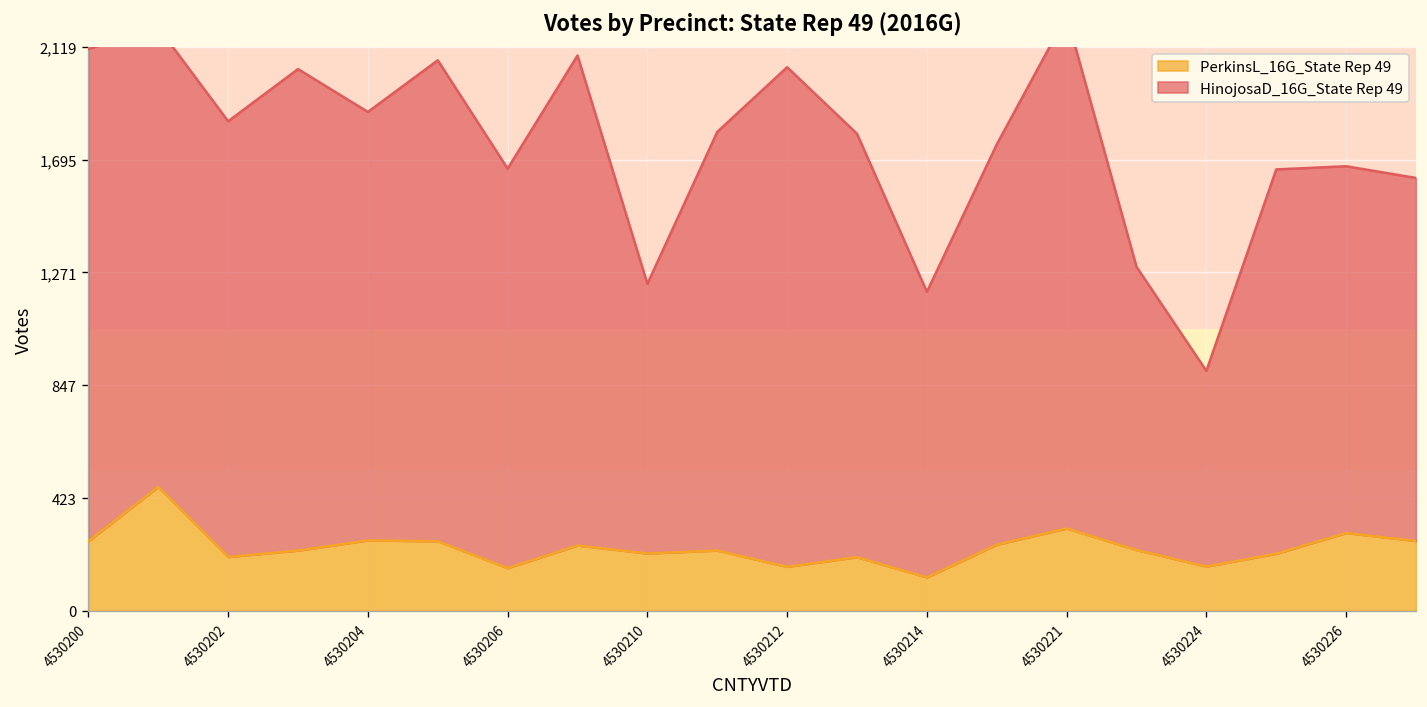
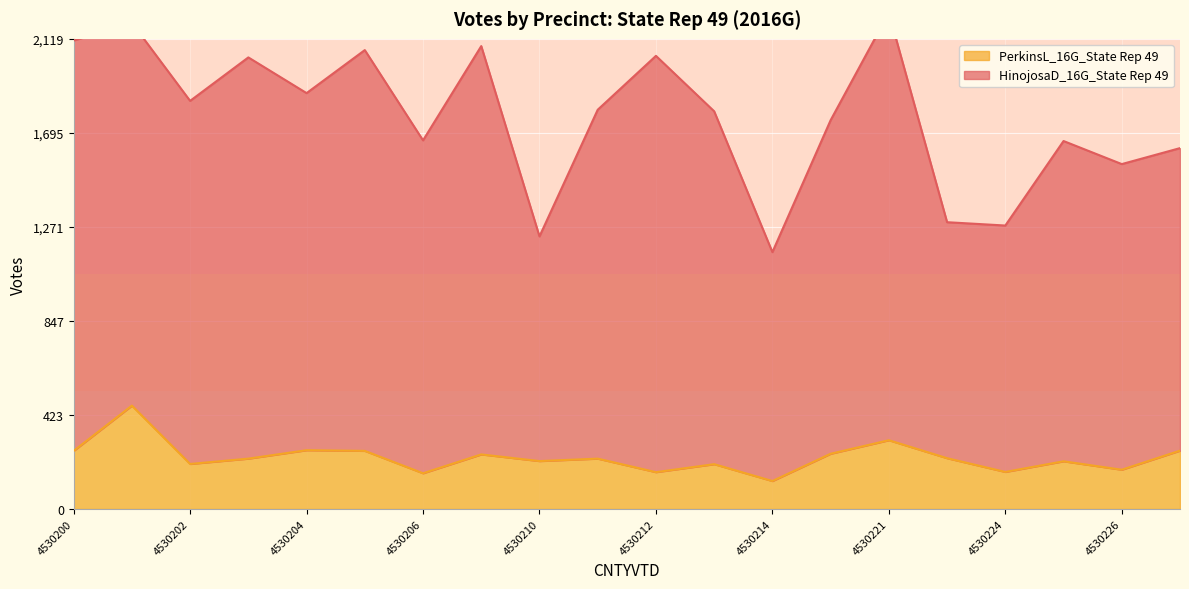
HinojosaD_16G_State Rep 49, 4530214: 1,070 -> 1,030
HinojosaD_16G_State Rep 49, 4530224: 740 -> 1,110
PerkinsL_16G_State Rep 49, 4530226: 290 -> 180
